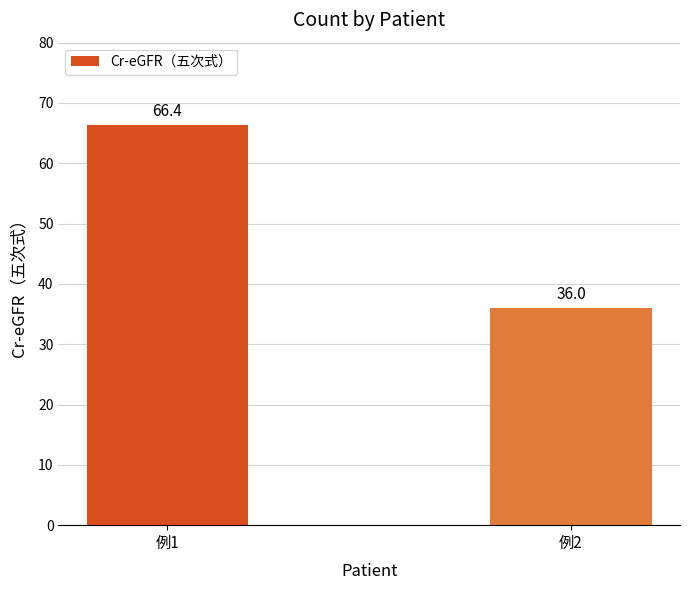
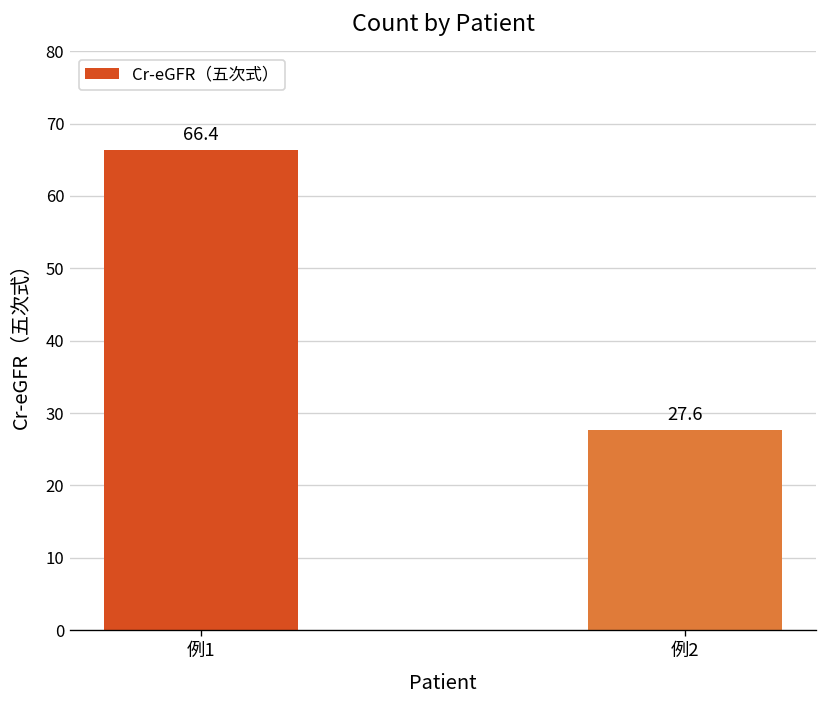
例2: 36.0 -> 27.6
